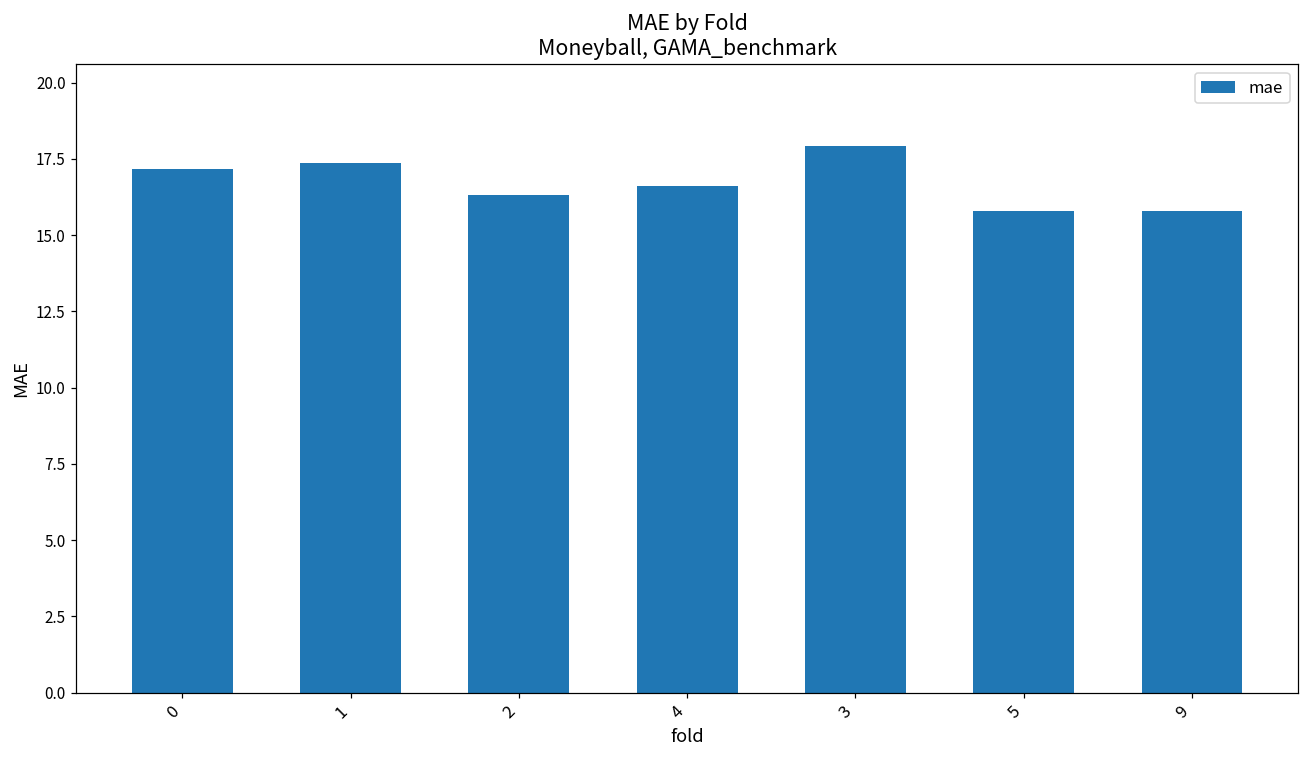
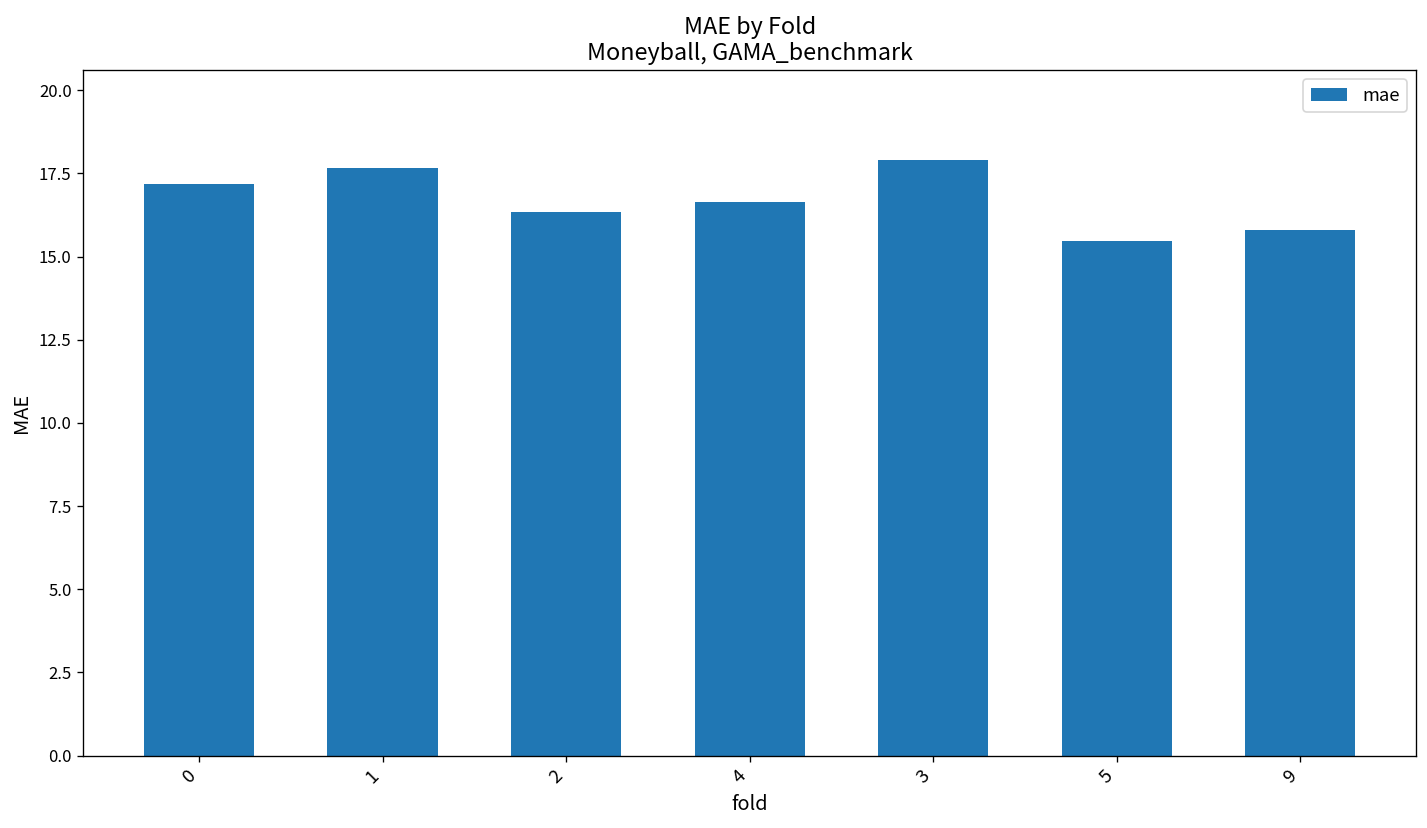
1: 17.4 -> 17.7
5: 15.8 -> 15.5
